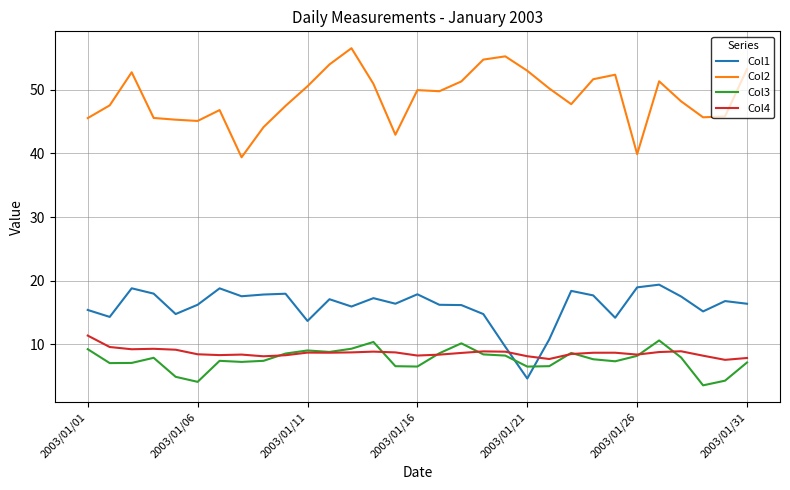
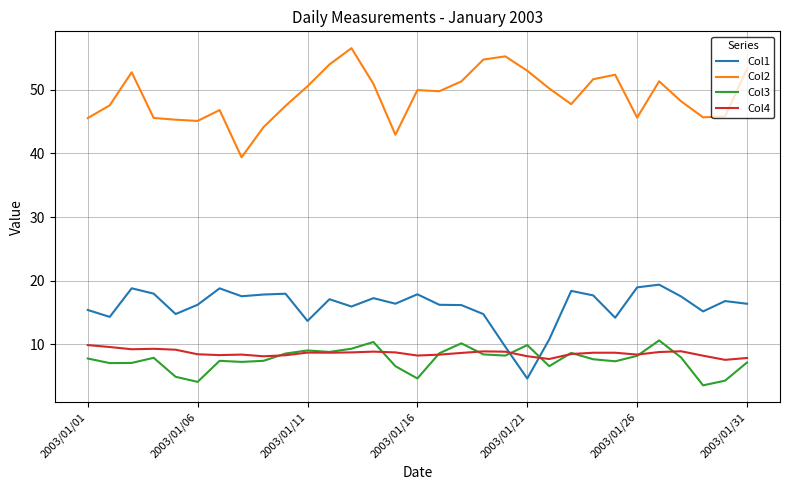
Col3, 2003/01/01: 9 -> 8
Col4, 2003/01/01: 11 -> 10
Col3, 2003/01/16: 7 -> 5
Col3, 2003/01/21: 7 -> 10
Col2, 2003/01/26: 40 -> 46
